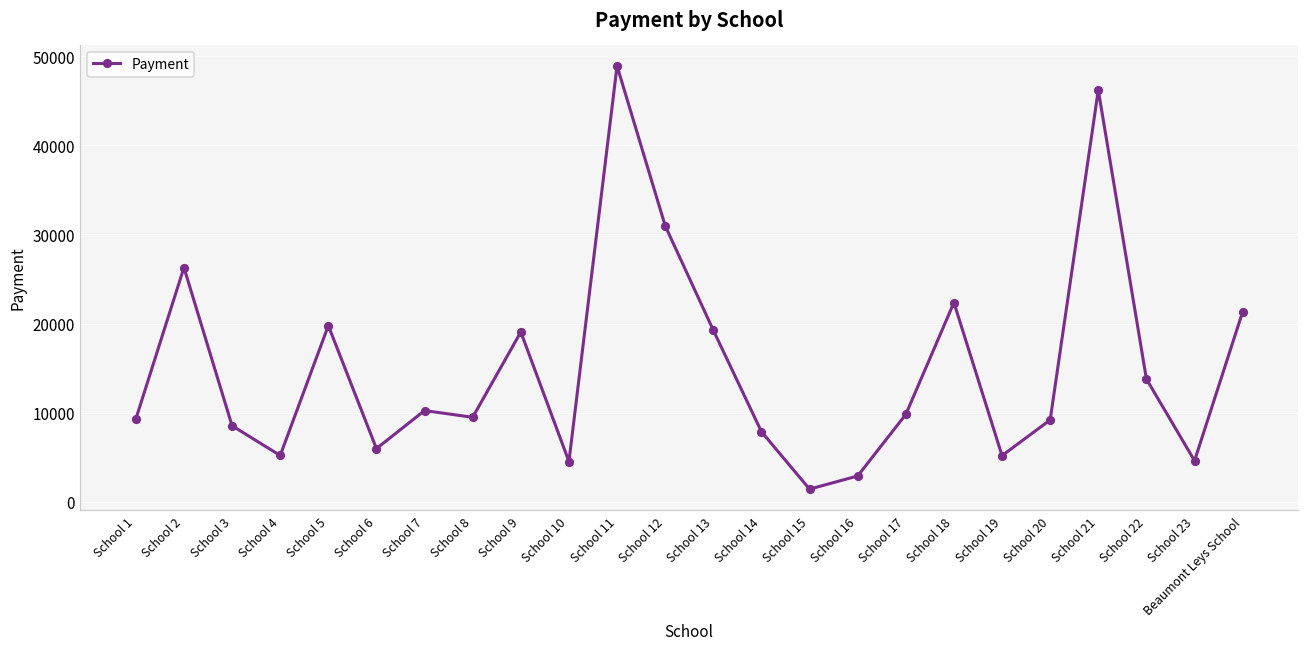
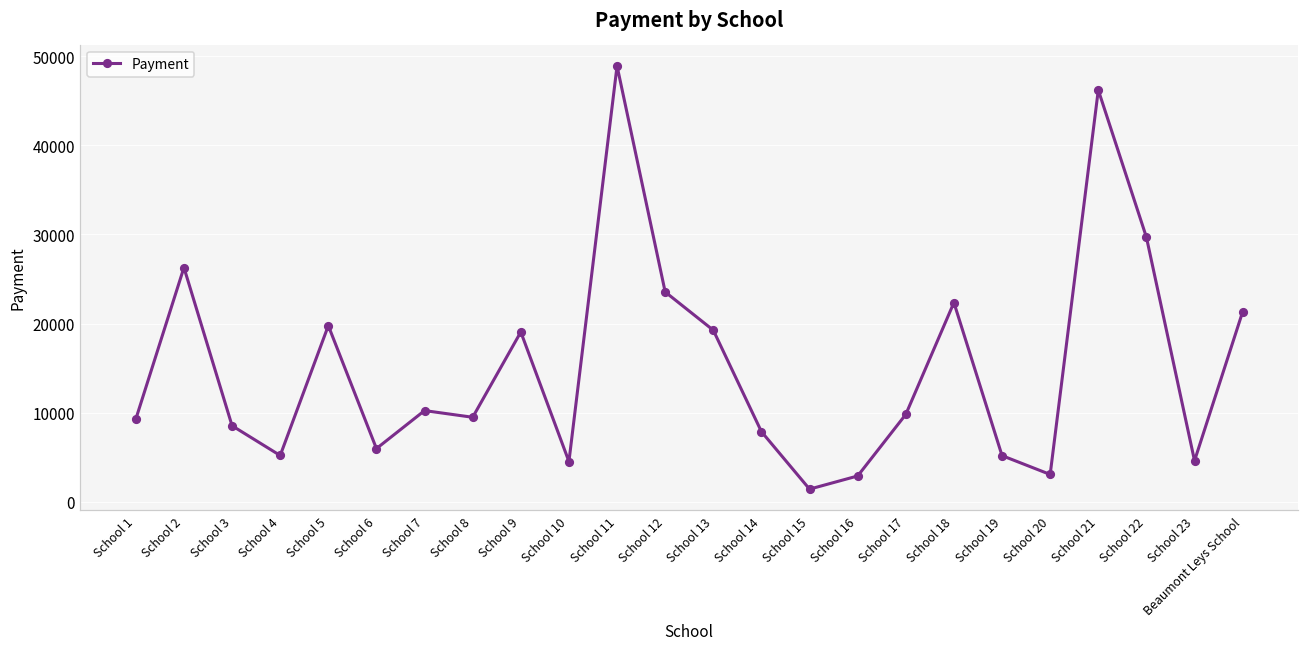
School 12: 31000 -> 24000
School 20: 9000 -> 3000
School 22: 14000 -> 30000
